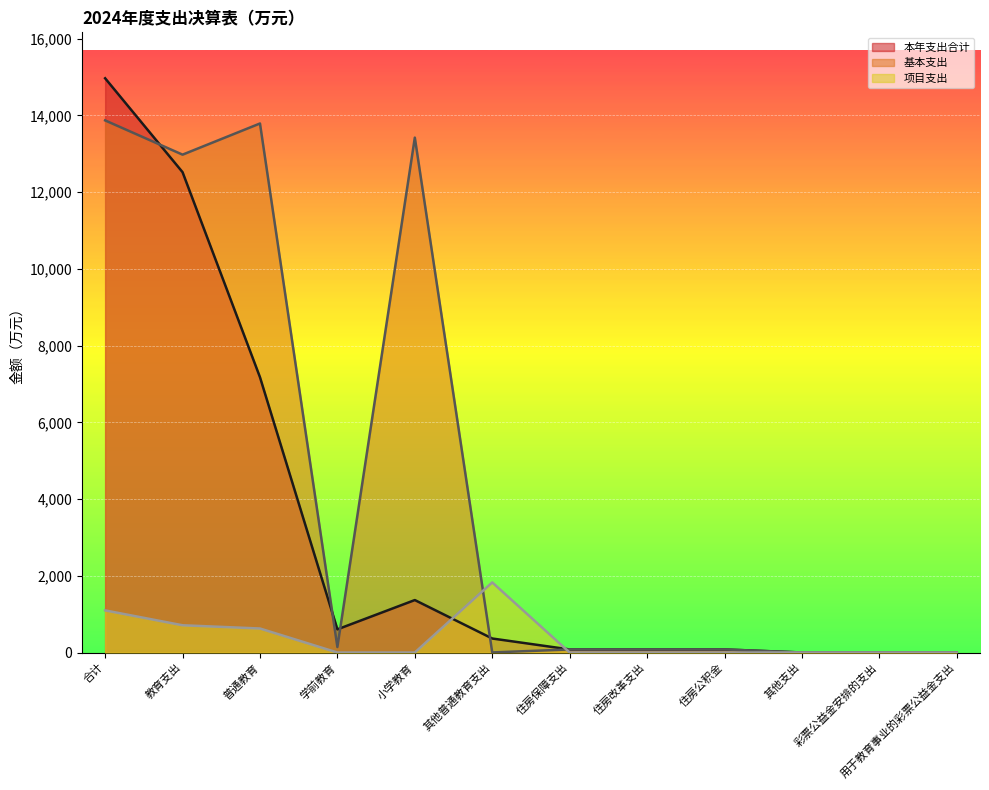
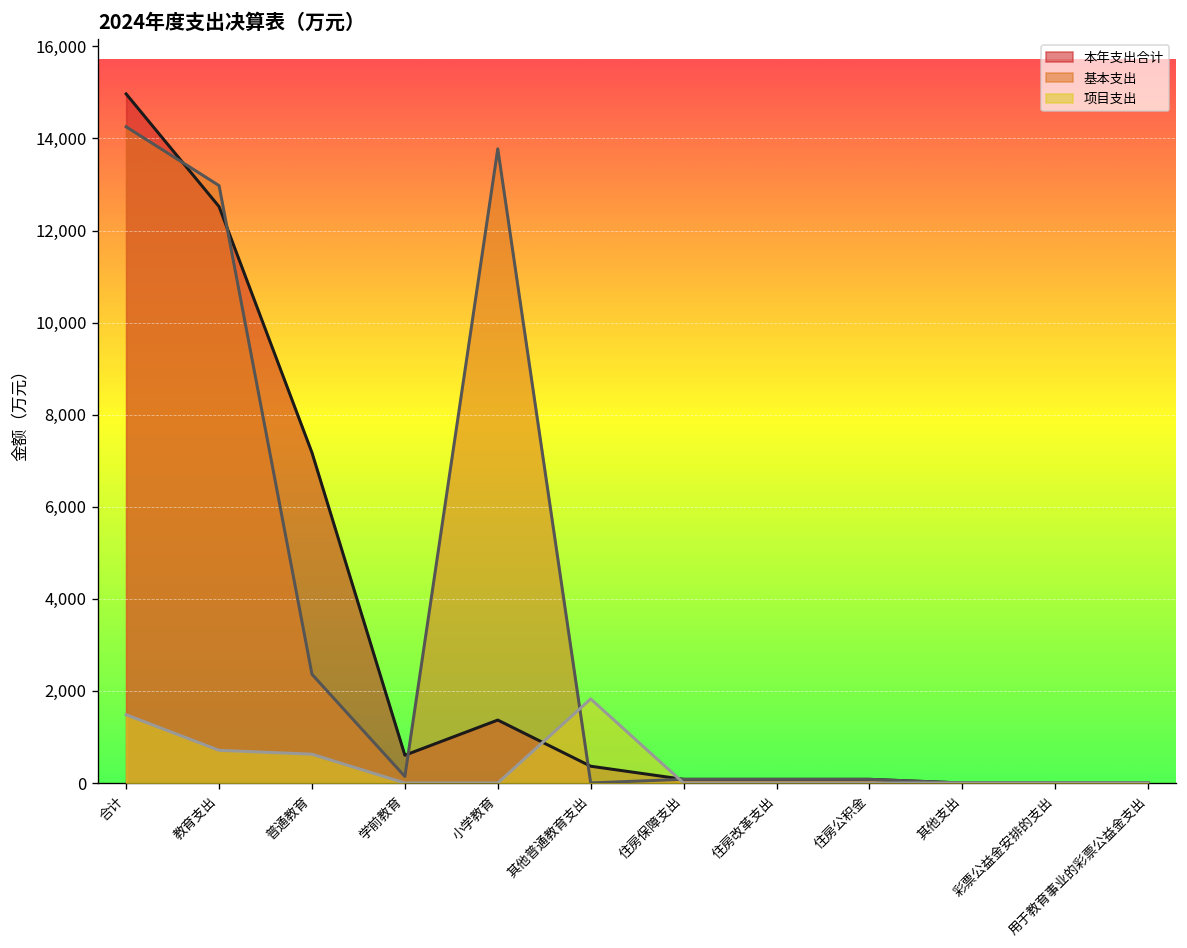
基本支出, 合计: 13,900 -> 14,300
项目支出, 合计: 1,100 -> 1,500
基本支出, 普通教育: 13,800 -> 2,400
基本支出, 小学教育: 13,400 -> 13,800
